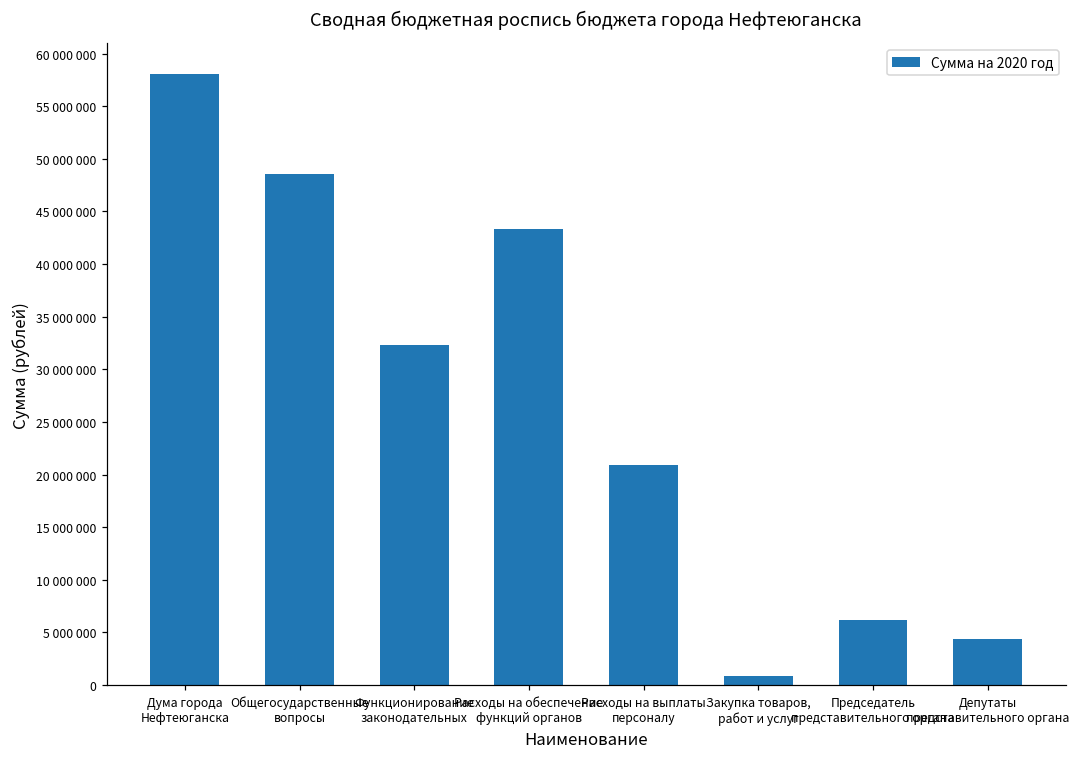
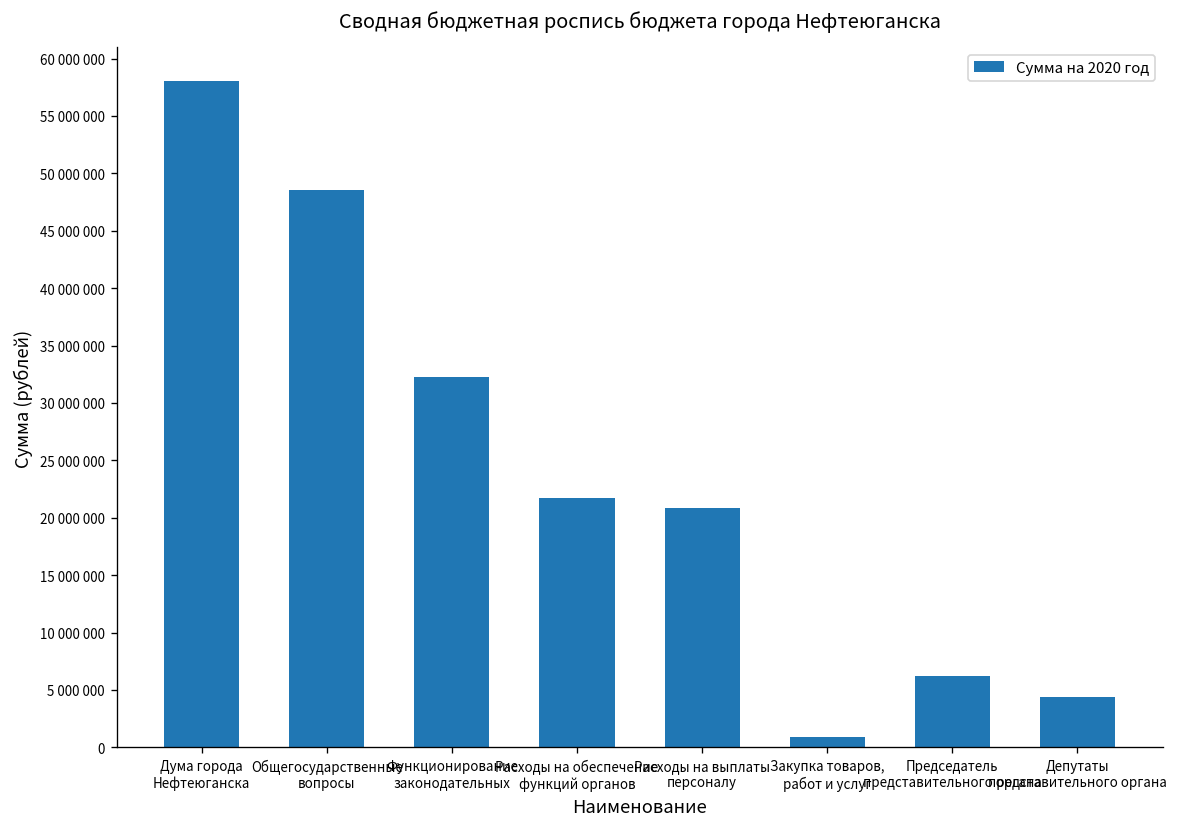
Расходы на обеспечение функций органов: 43000000 -> 22000000
